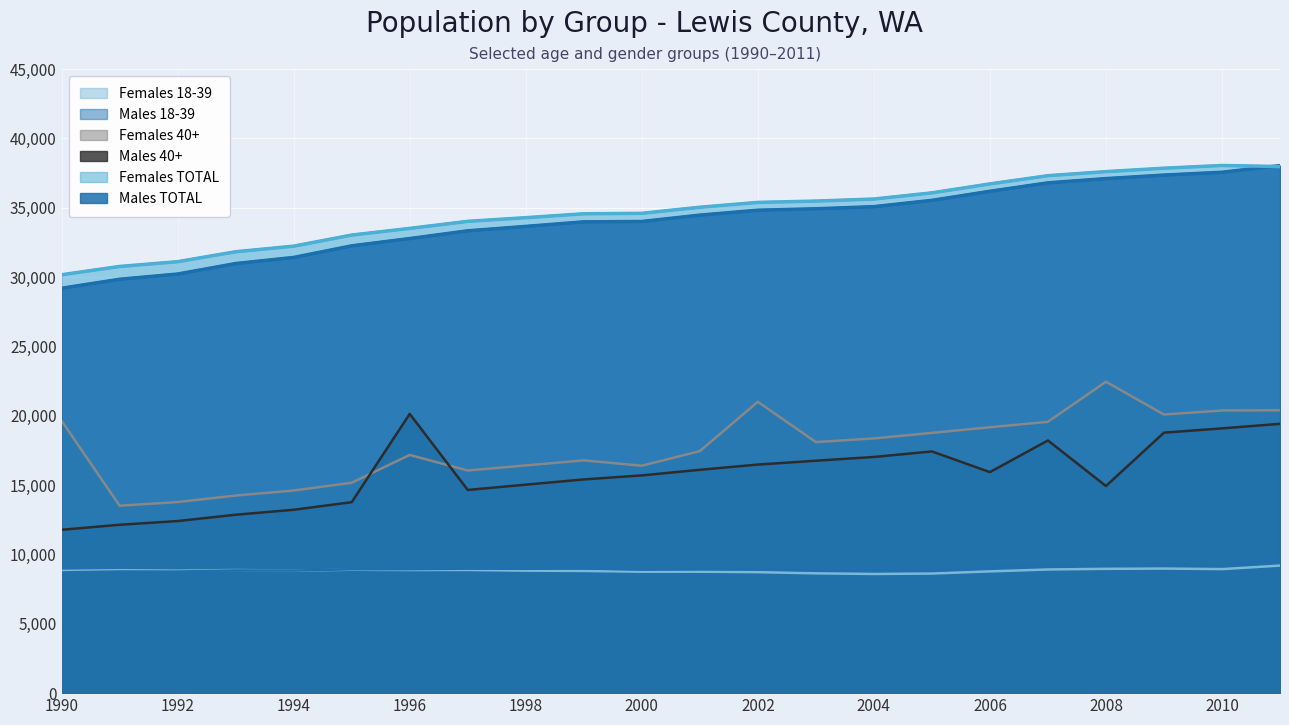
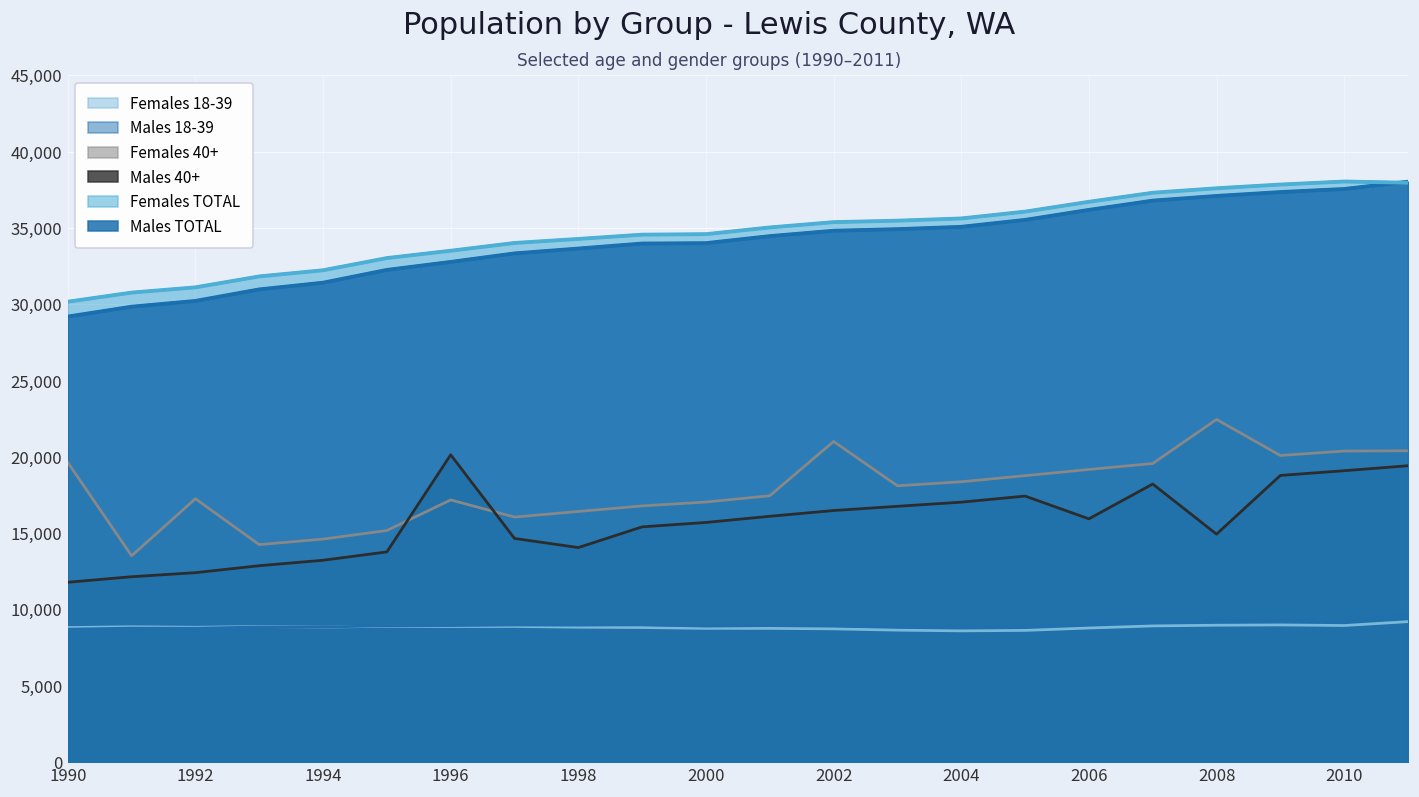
Females 40+, 1992: 13,800 -> 17,300
Males 40+, 1998: 15,000 -> 14,100
Females 40+, 2000: 16,400 -> 17,000
